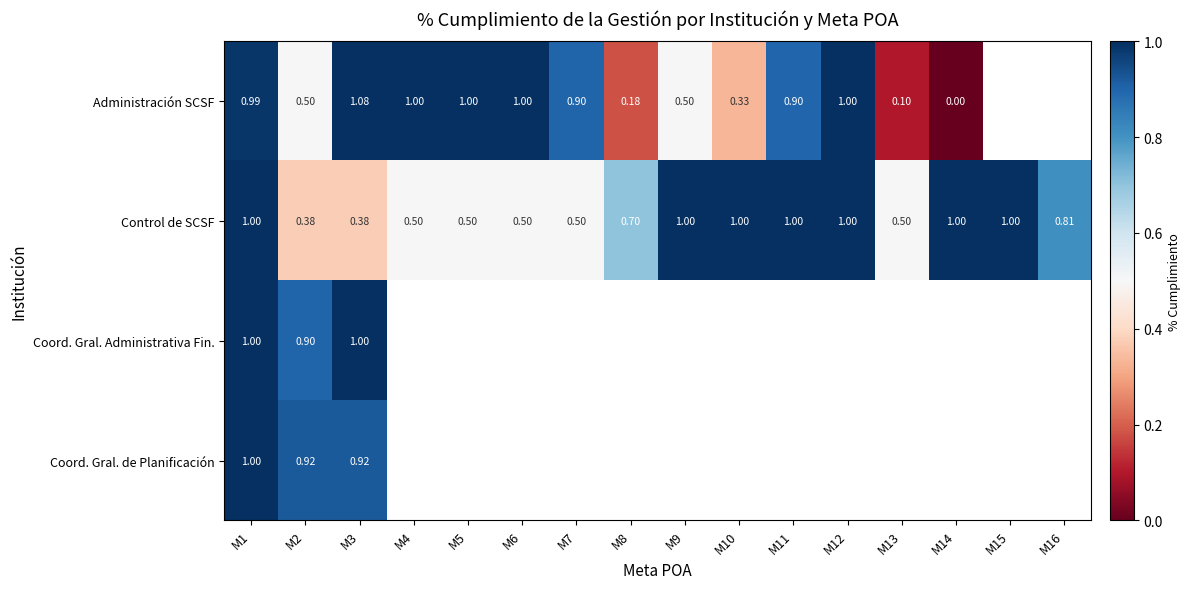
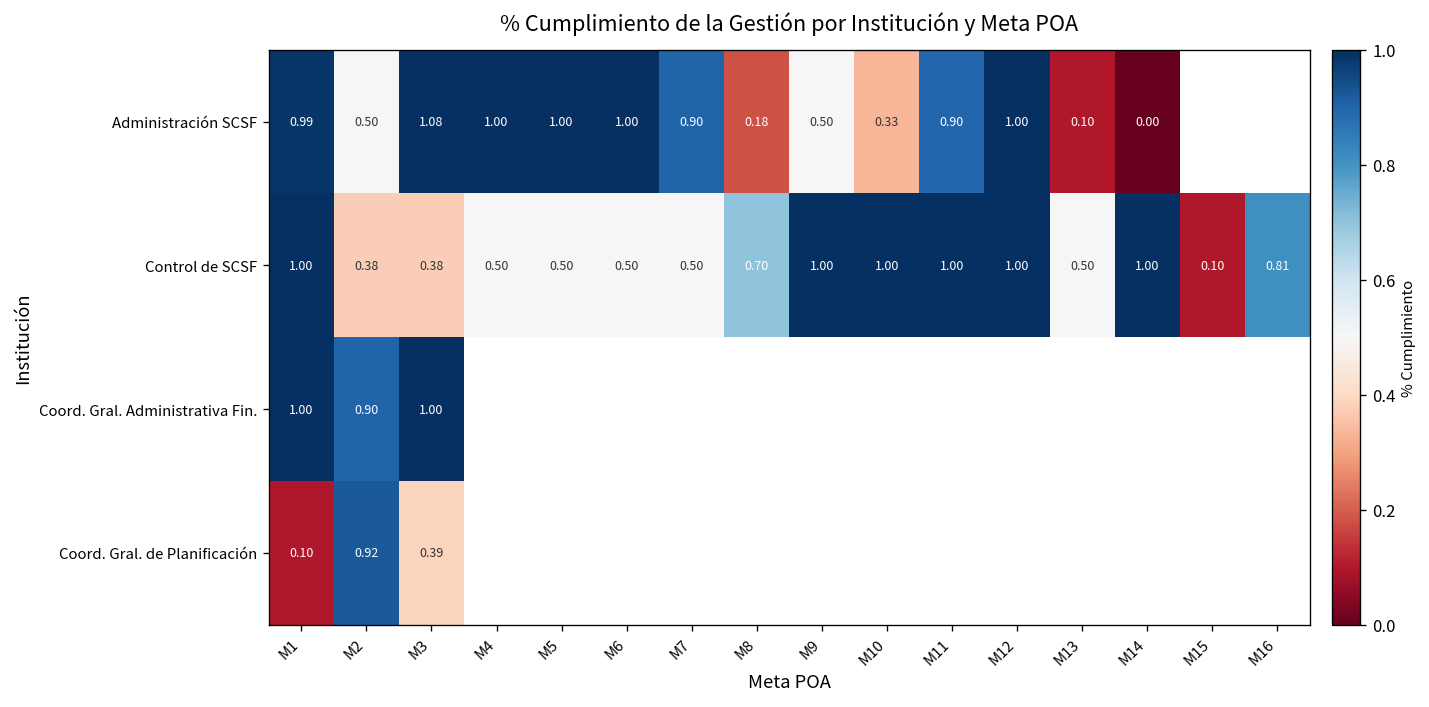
Control de SCSF, M15: 1.00 -> 0.10
Coord. Gral. de Planificación, M1: 1.00 -> 0.10
Coord. Gral. de Planificación, M3: 0.92 -> 0.39
